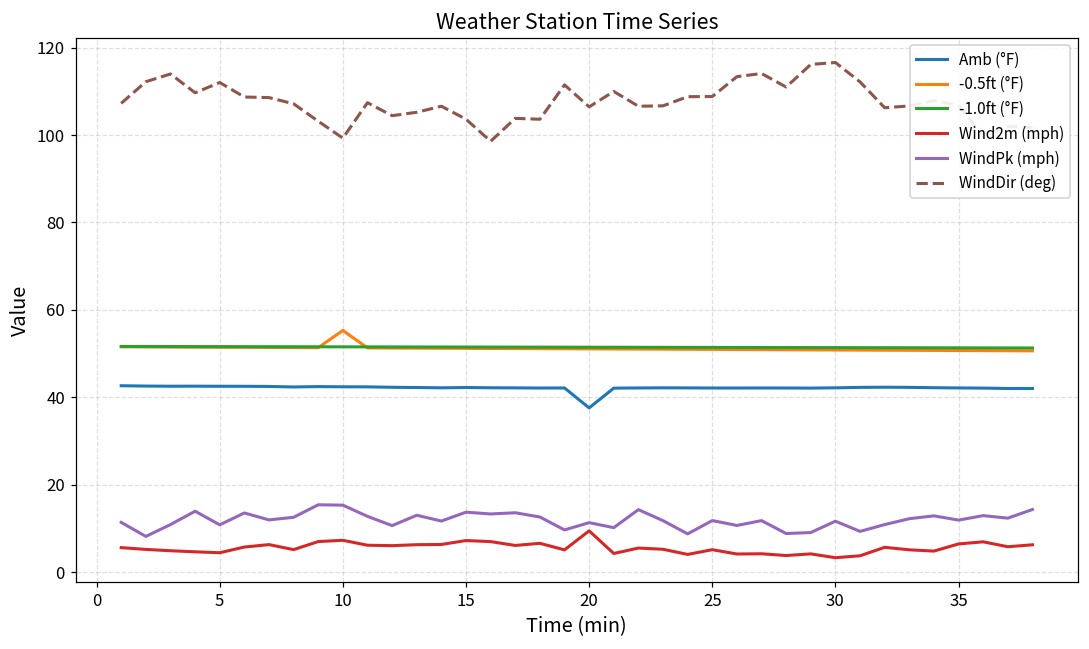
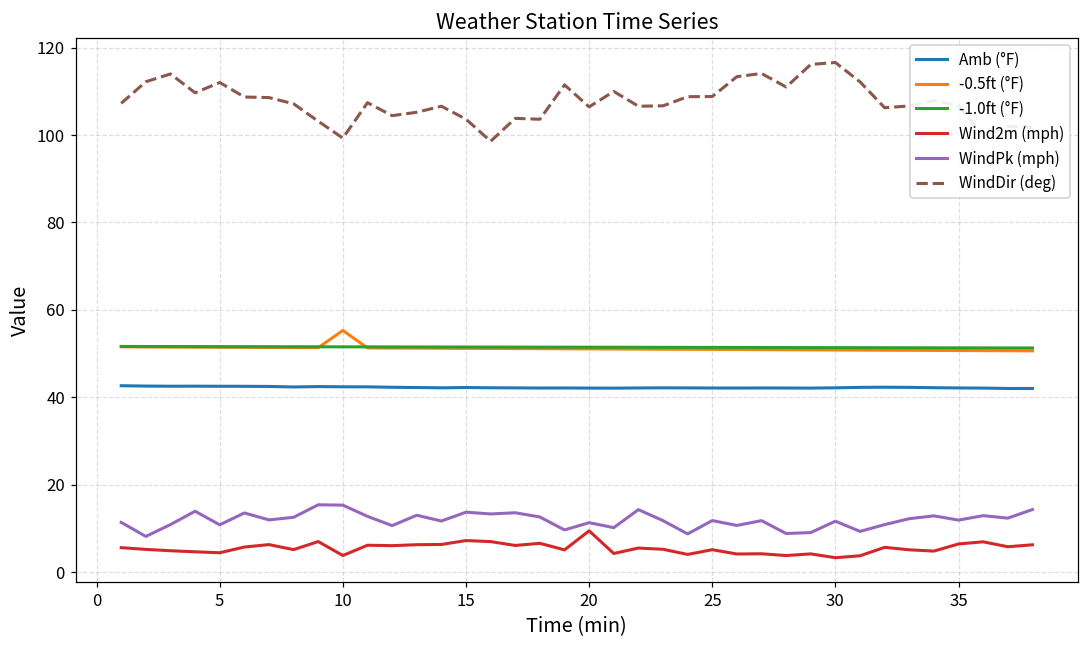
Wind2m (mph), 10: 7 -> 4
Amb (°F), 20: 38 -> 42
